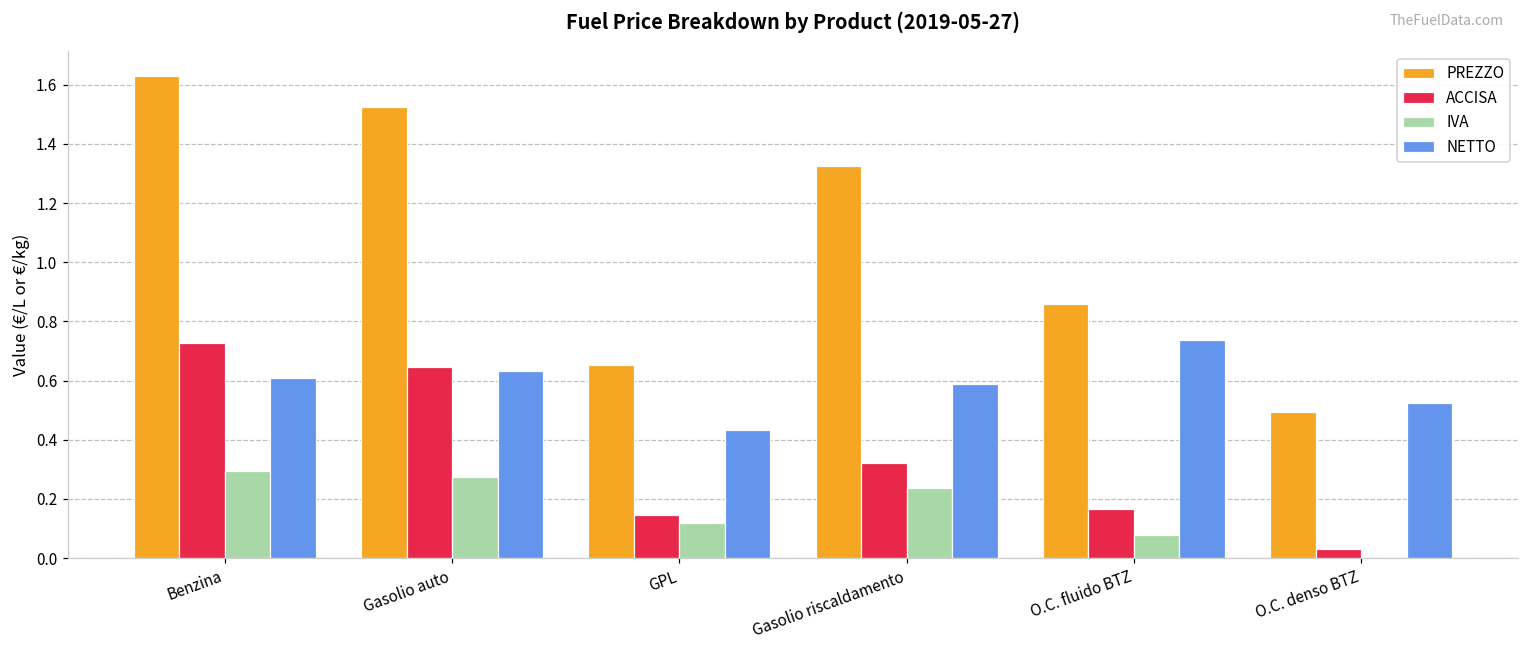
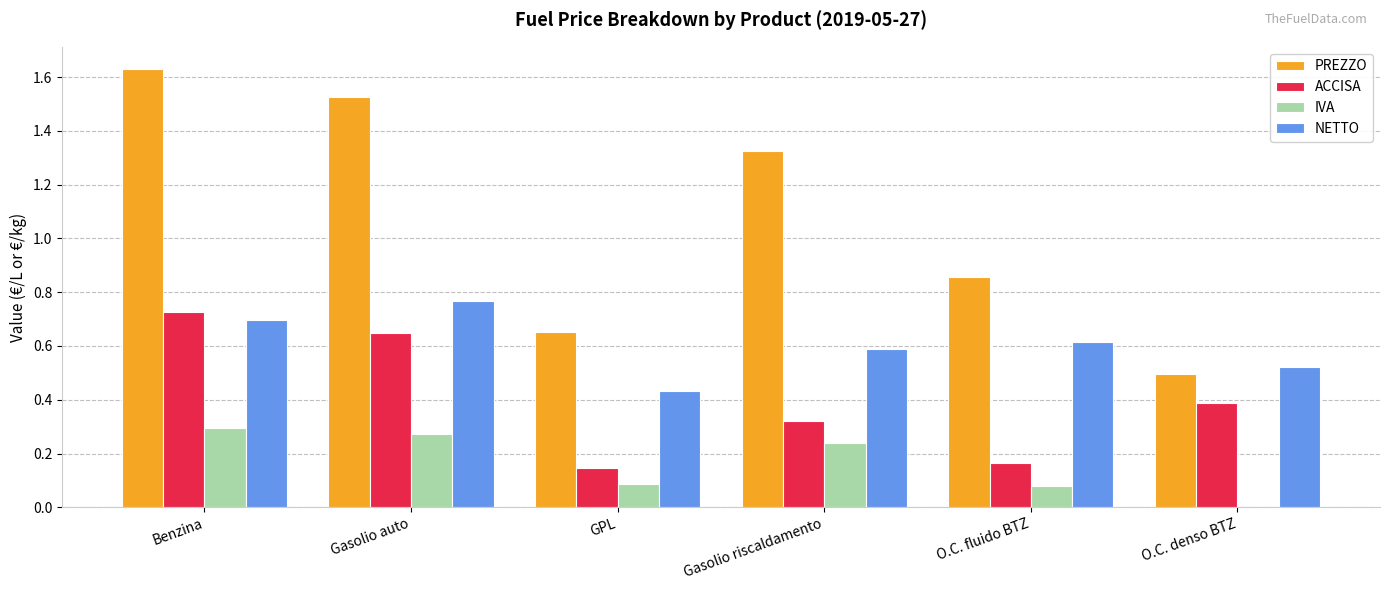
NETTO, Benzina: 0.61 -> 0.70
NETTO, Gasolio auto: 0.63 -> 0.77
IVA, GPL: 0.12 -> 0.09
NETTO, O.C. fluido BTZ: 0.74 -> 0.61
ACCISA, O.C. denso BTZ: 0.03 -> 0.39
